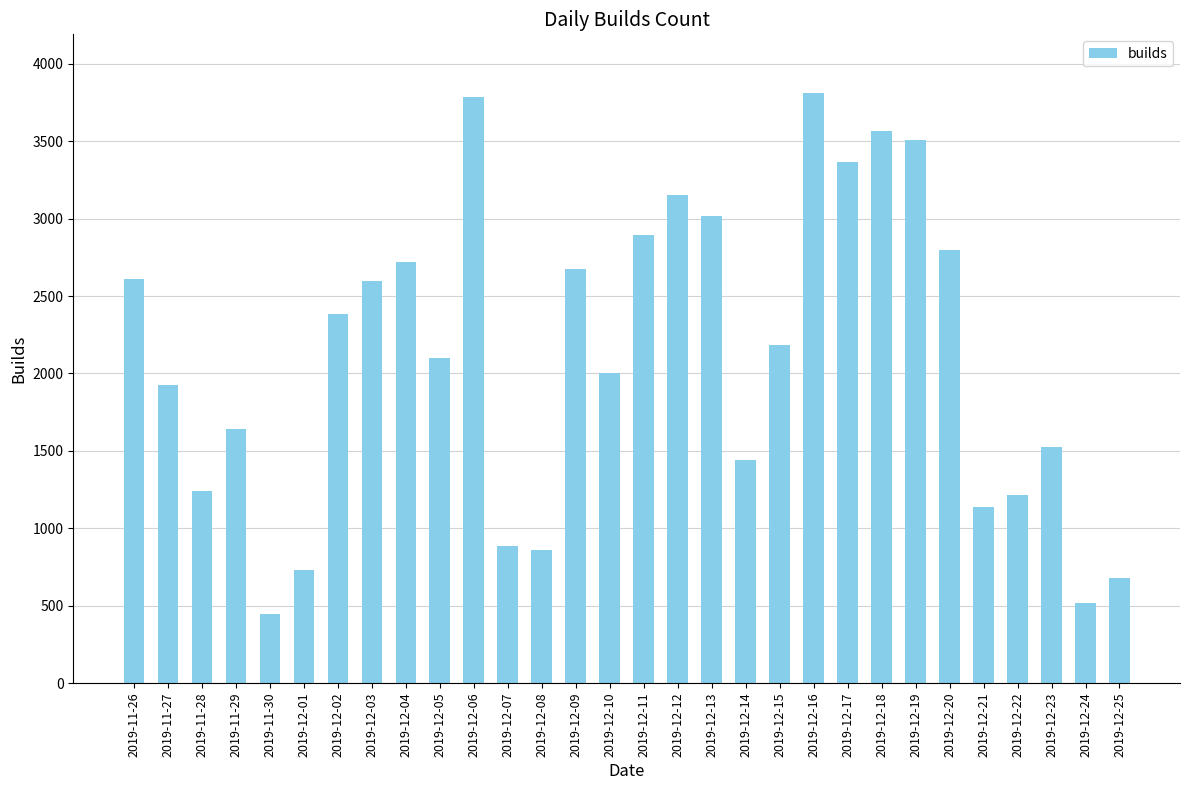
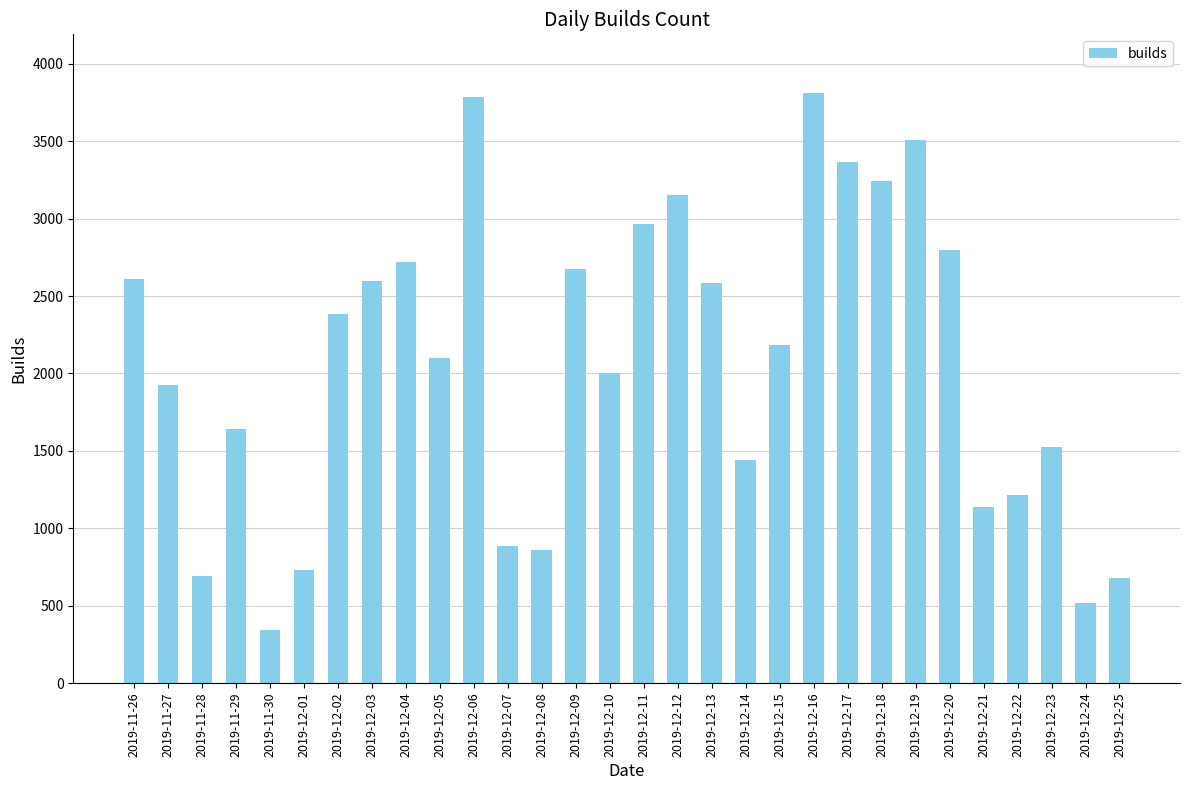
2019-11-28: 1240 -> 690
2019-11-30: 450 -> 350
2019-12-11: 2890 -> 2970
2019-12-13: 3020 -> 2580
2019-12-18: 3570 -> 3250
